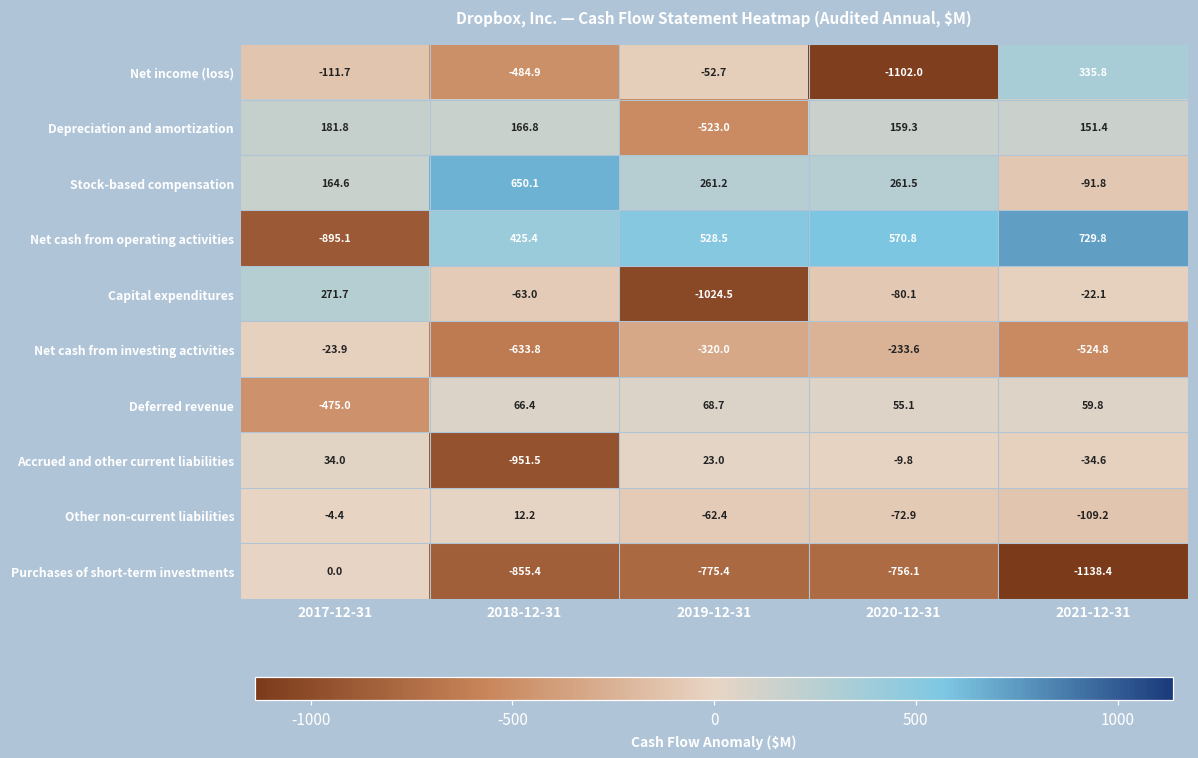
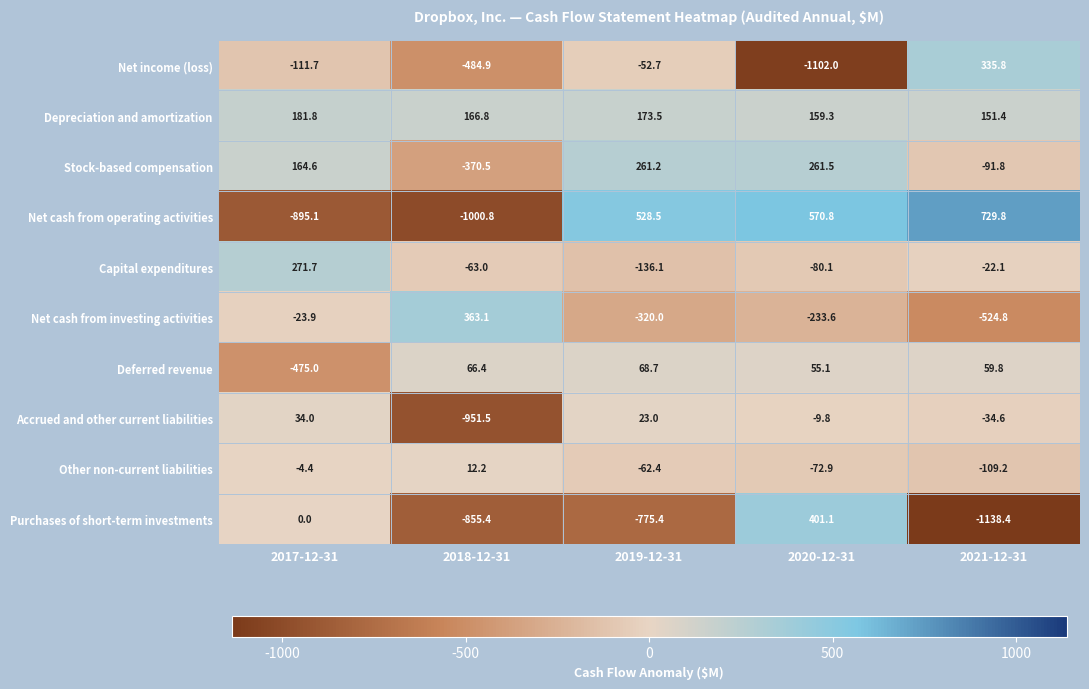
Depreciation and amortization, 2019-12-31: -523.0 -> 173.5
Stock-based compensation, 2018-12-31: 650.1 -> -370.5
Net cash from operating activities, 2018-12-31: 425.4 -> -1000.8
Capital expenditures, 2019-12-31: -1024.5 -> -136.1
Net cash from investing activities, 2018-12-31: -633.8 -> 363.1
Purchases of short-term investments, 2020-12-31: -756.1 -> 401.1
